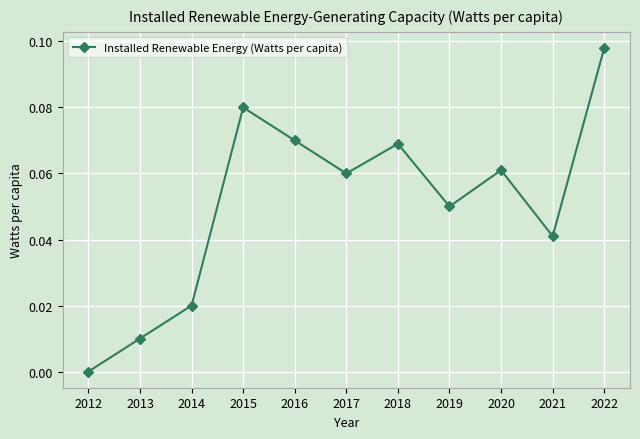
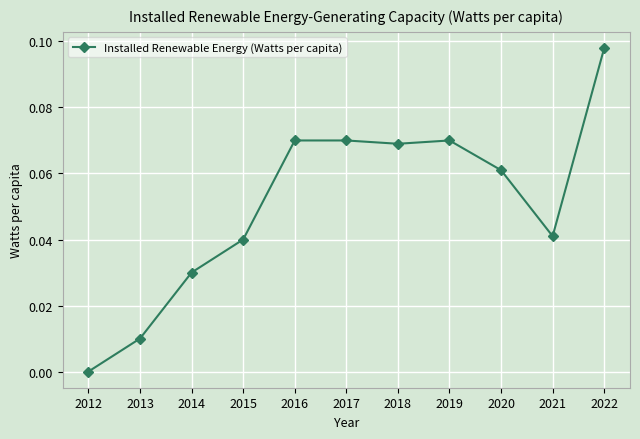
2014: 0.02 -> 0.03
2015: 0.08 -> 0.04
2017: 0.06 -> 0.07
2019: 0.05 -> 0.07
